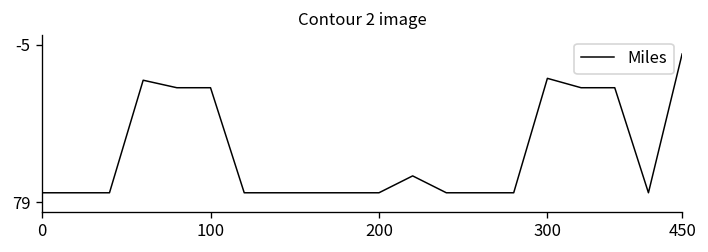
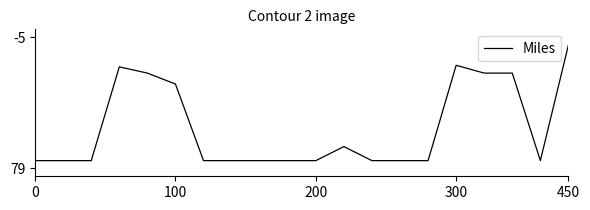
100: 18 -> 25
